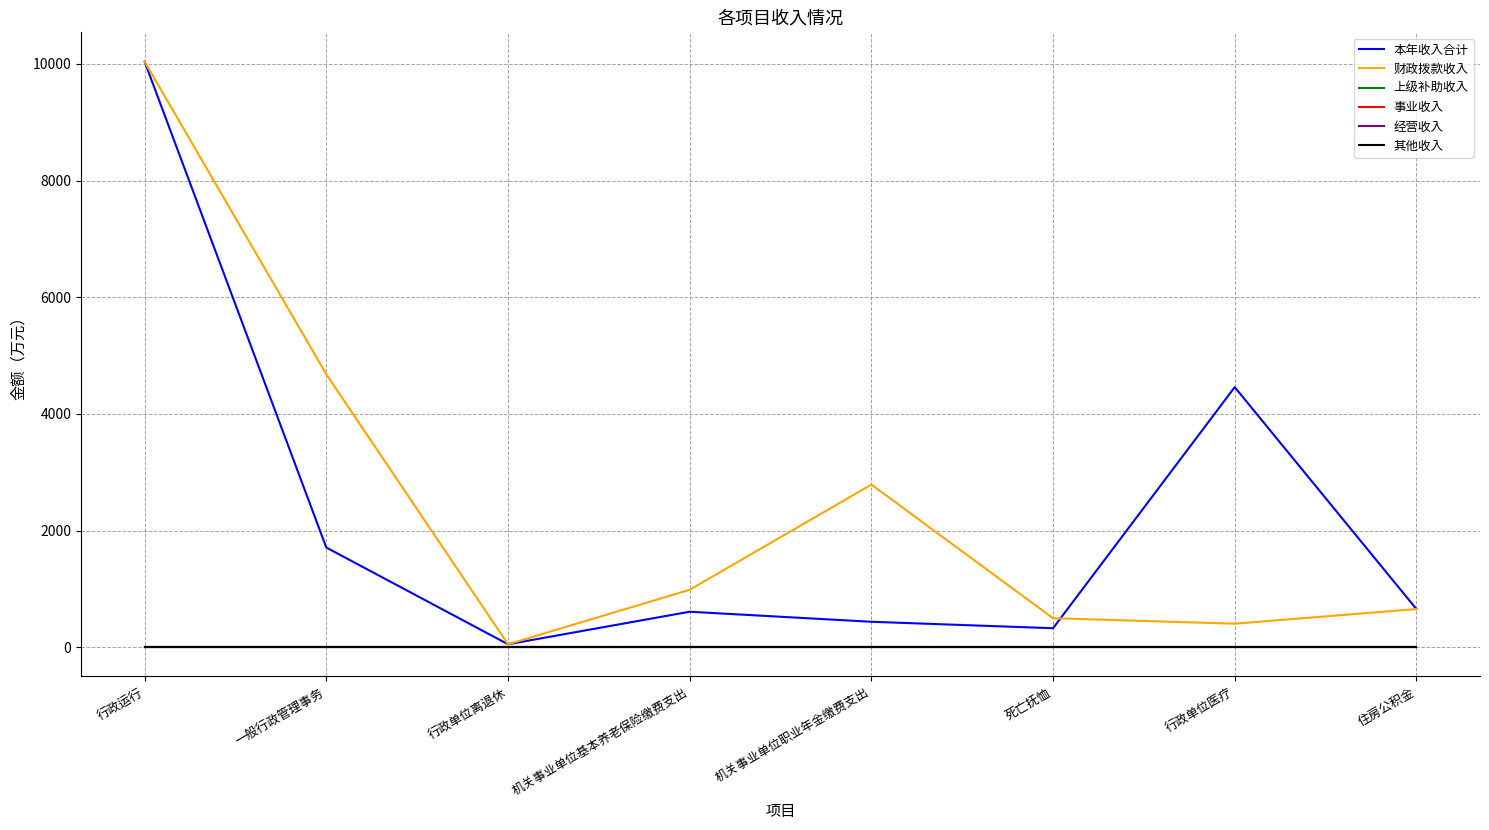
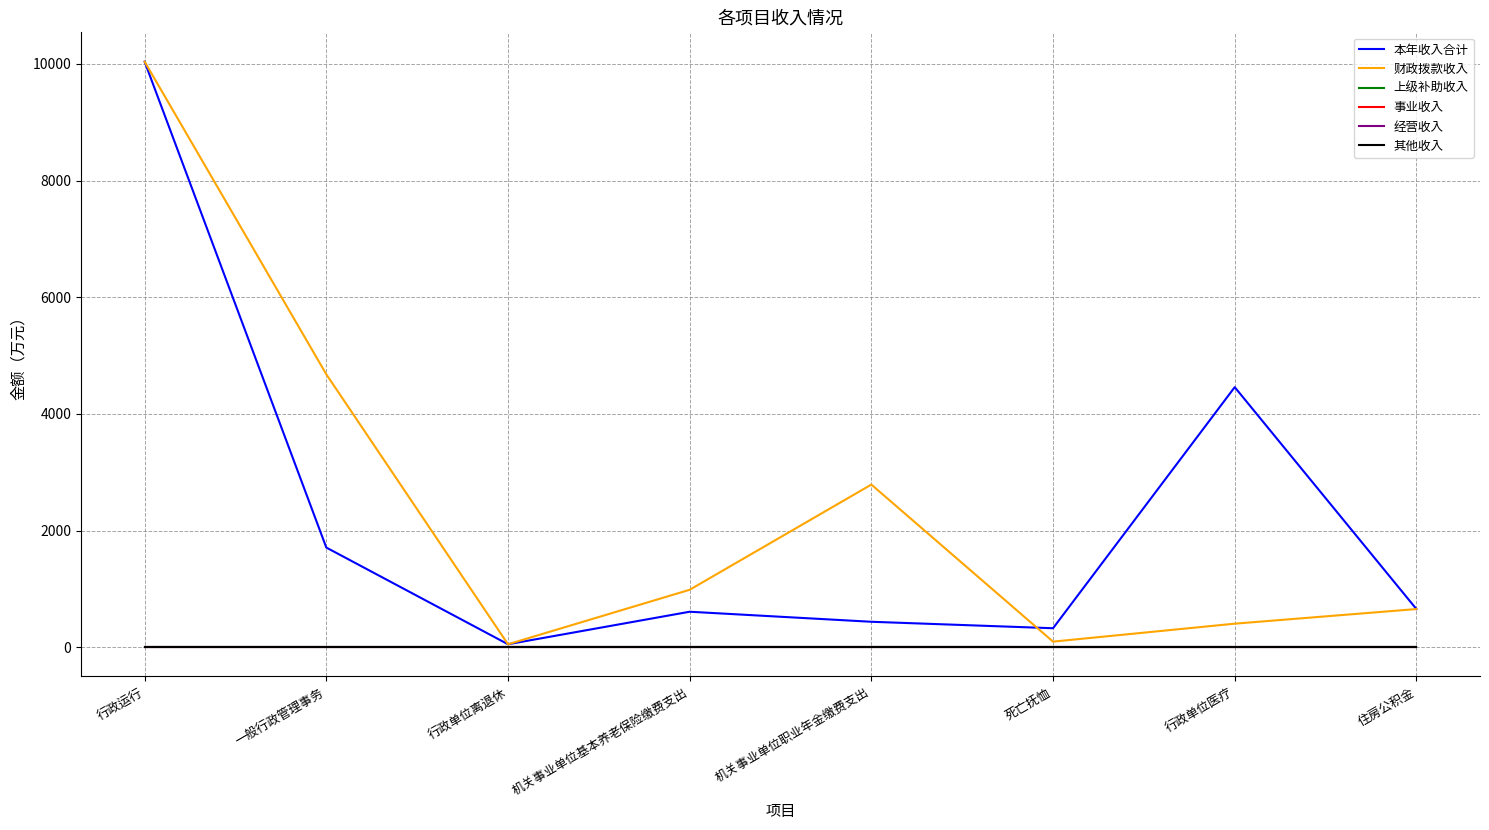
财政拨款收入, 死亡抚恤: 500 -> 100
